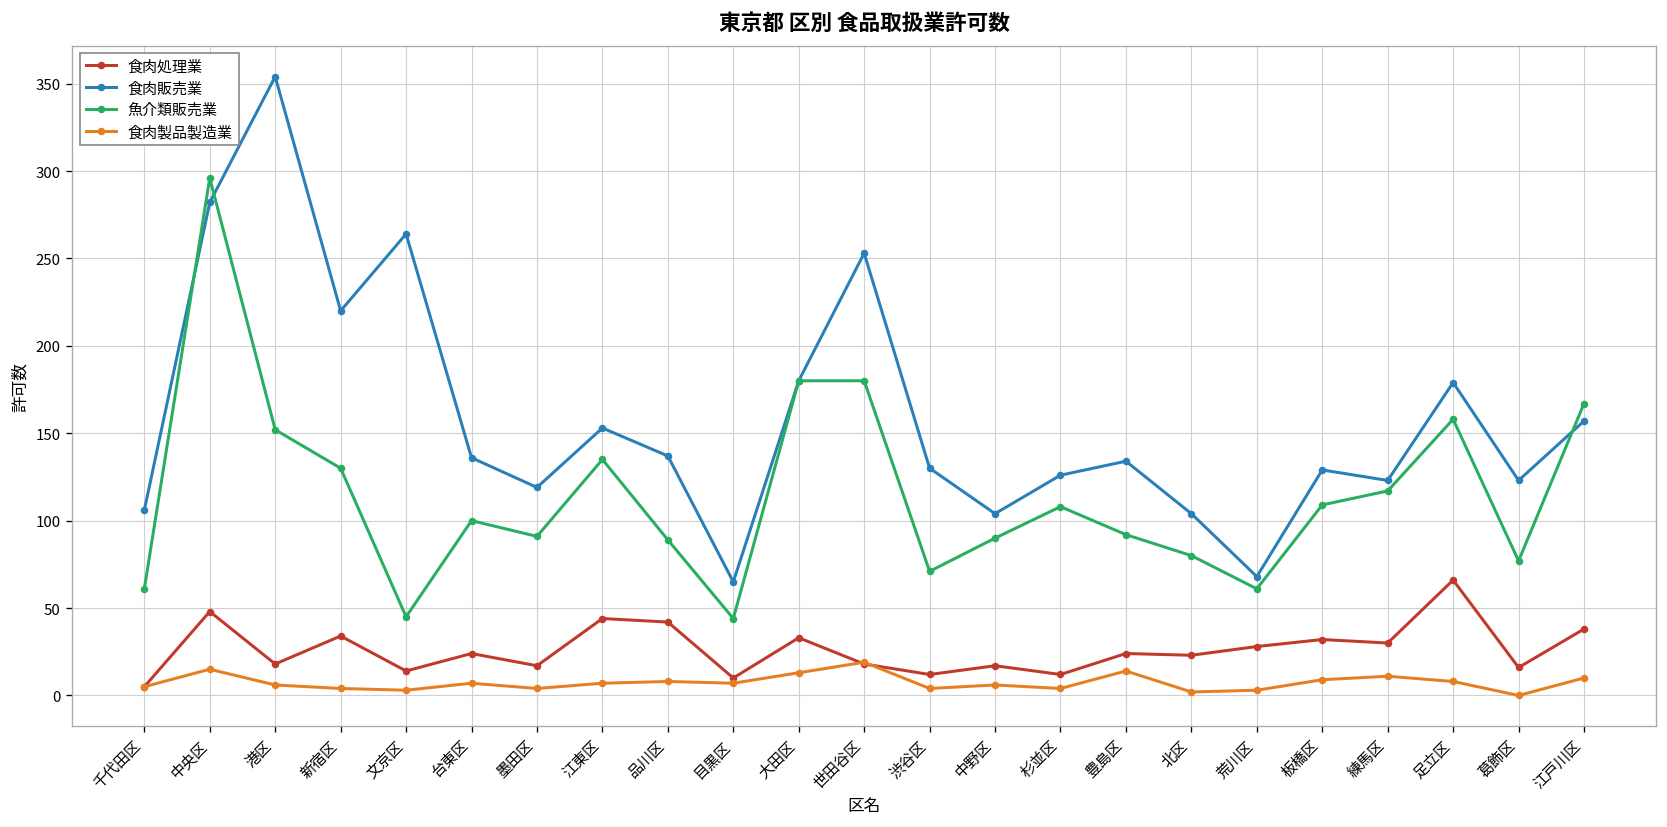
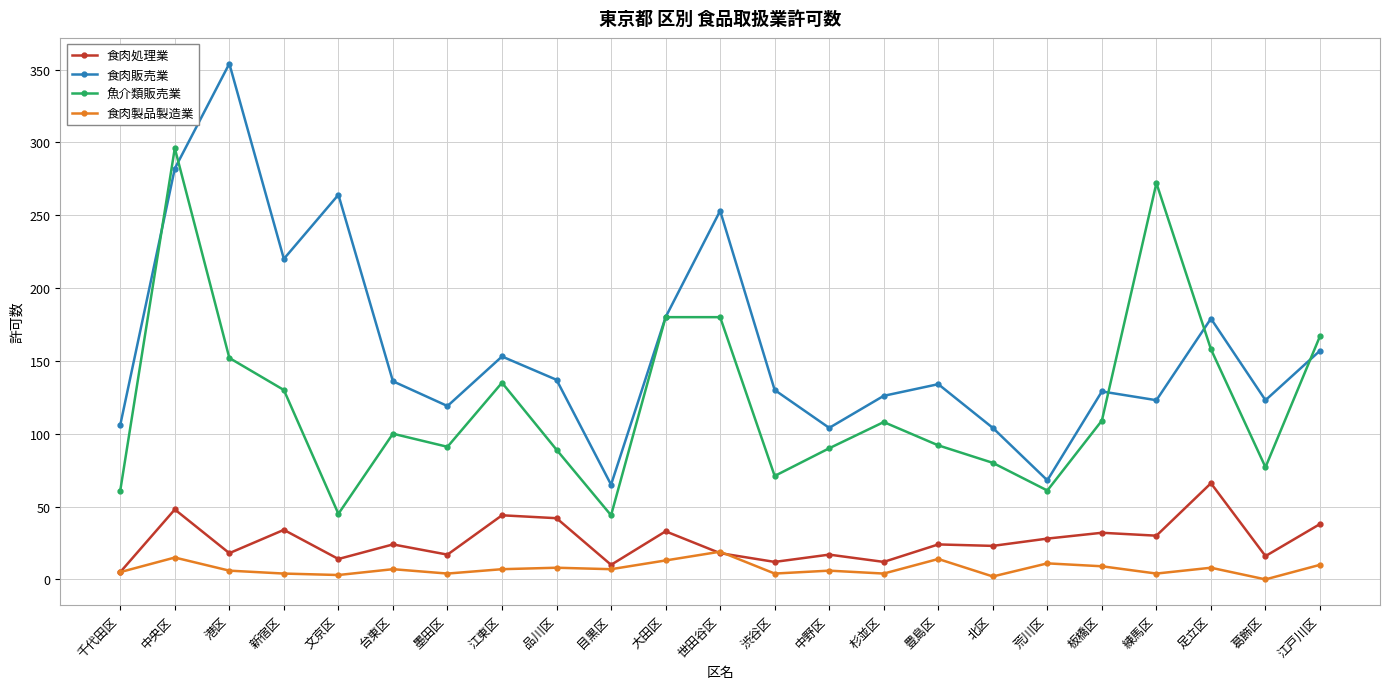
食肉製品製造業, 荒川区: 3 -> 11
魚介類販売業, 練馬区: 117 -> 272
食肉製品製造業, 練馬区: 11 -> 4
